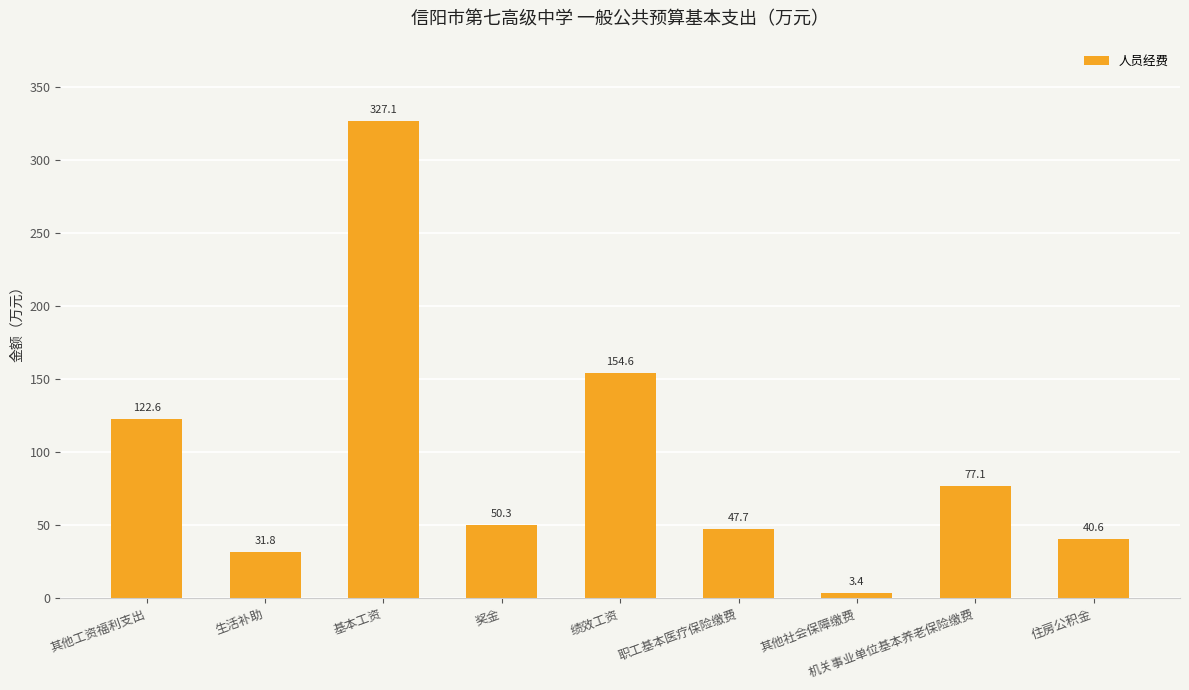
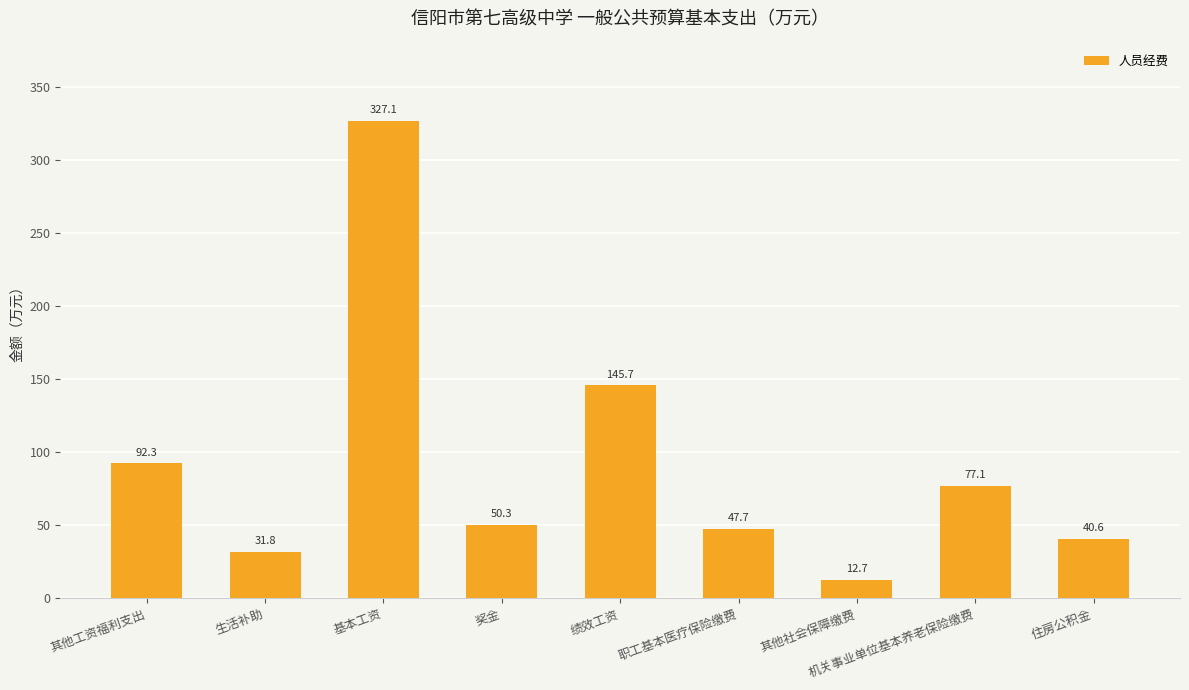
其他工资福利支出: 122.6 -> 92.3
绩效工资: 154.6 -> 145.7
其他社会保障缴费: 3.4 -> 12.7
